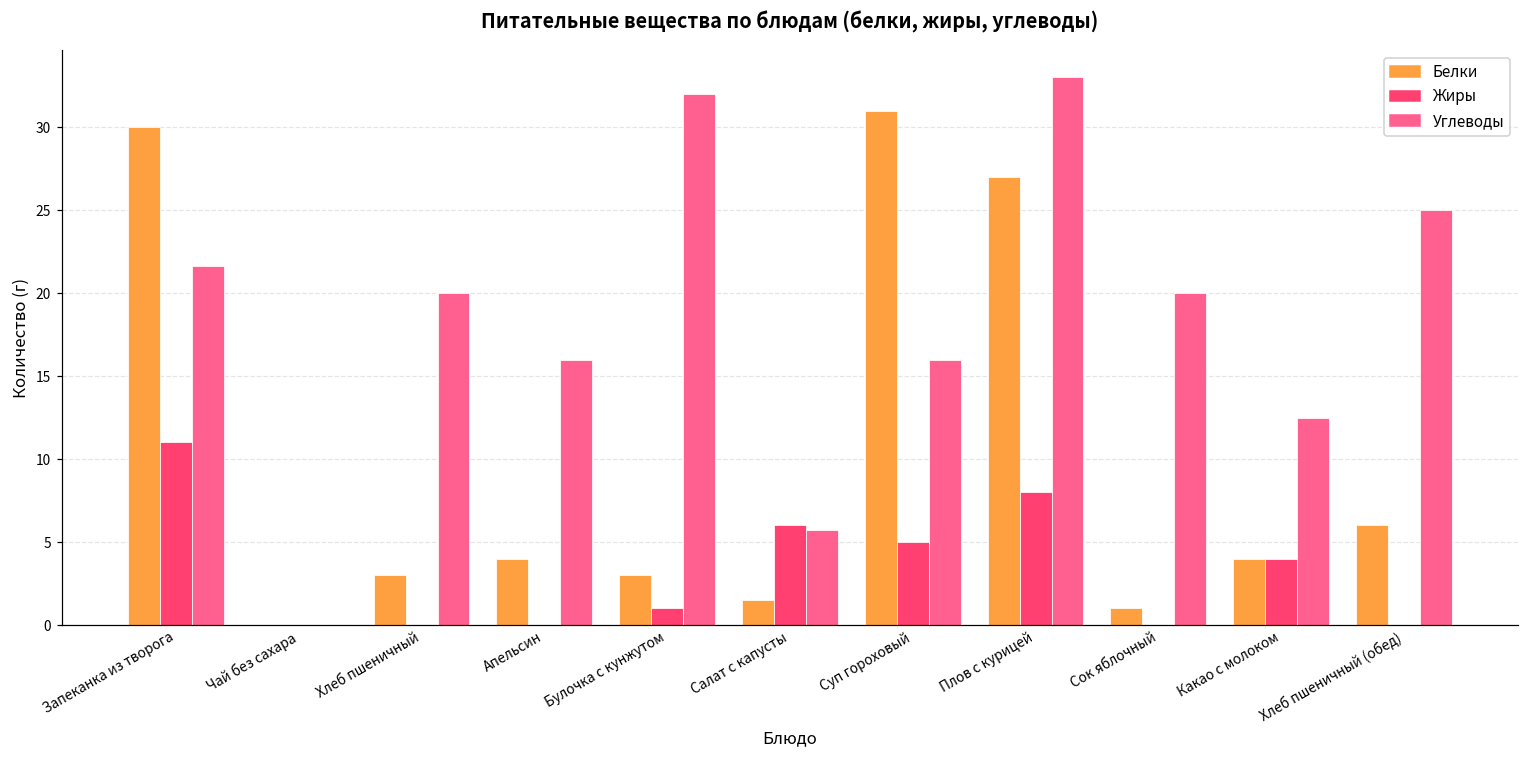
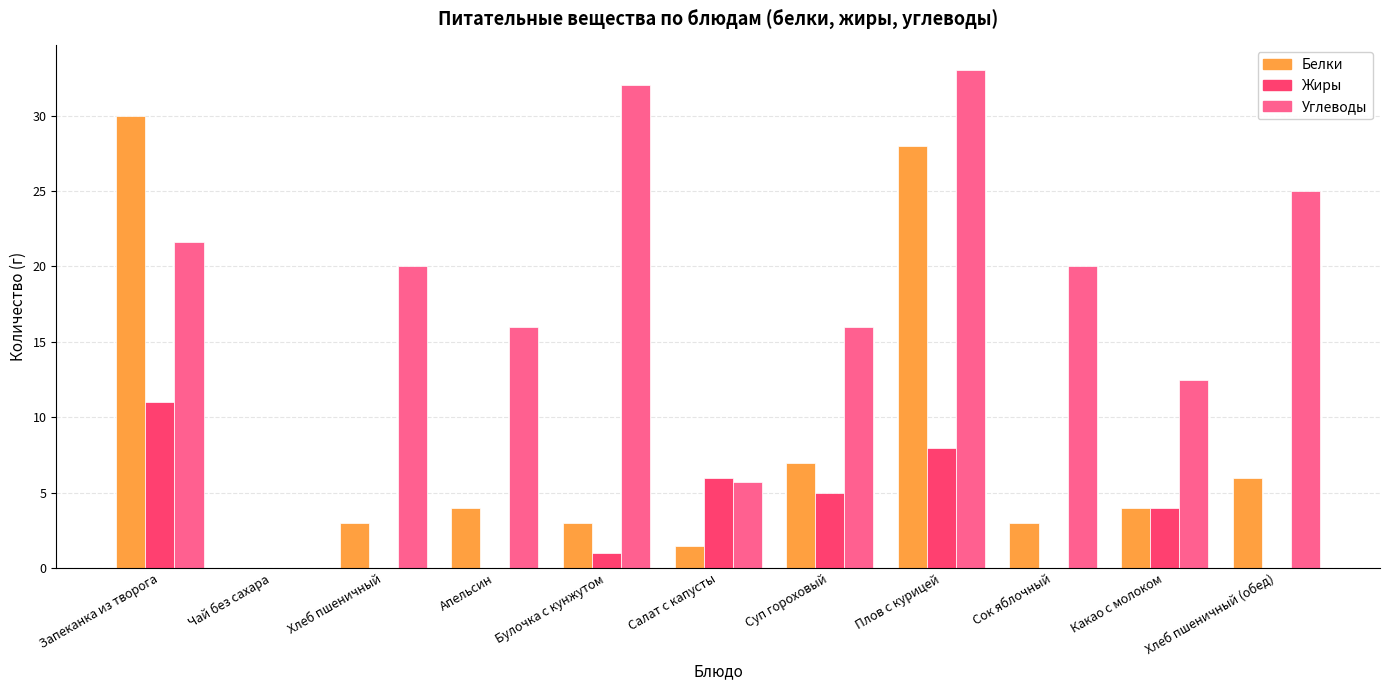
Белки, Суп гороховый: 31 -> 7
Белки, Плов с курицей: 27 -> 28
Белки, Сок яблочный: 1 -> 3
